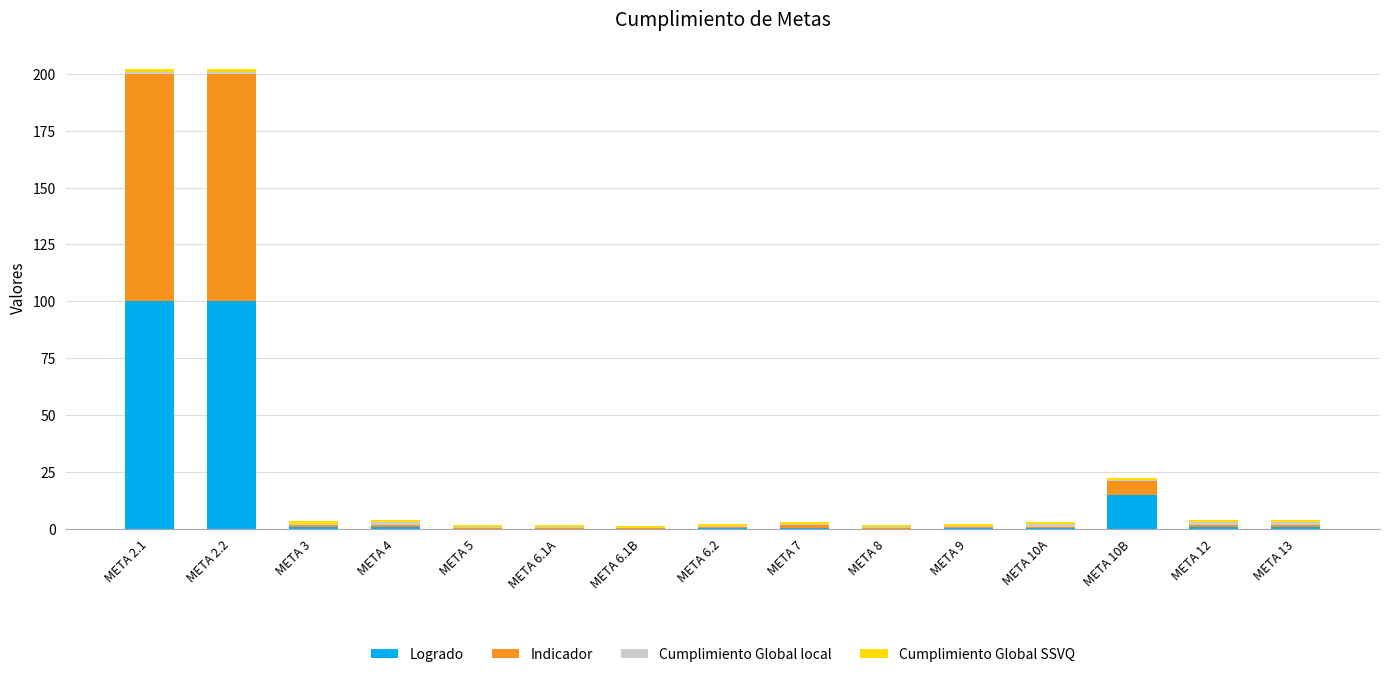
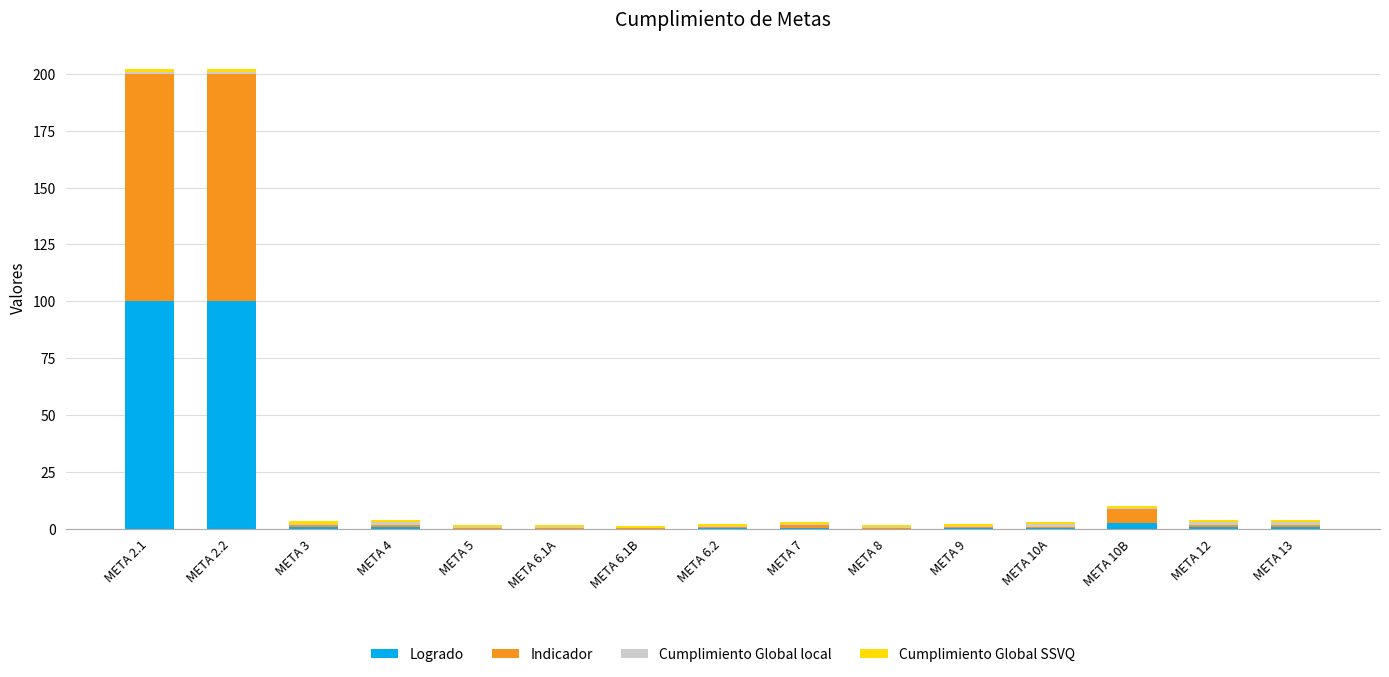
Logrado, META 10B: 15 -> 3
